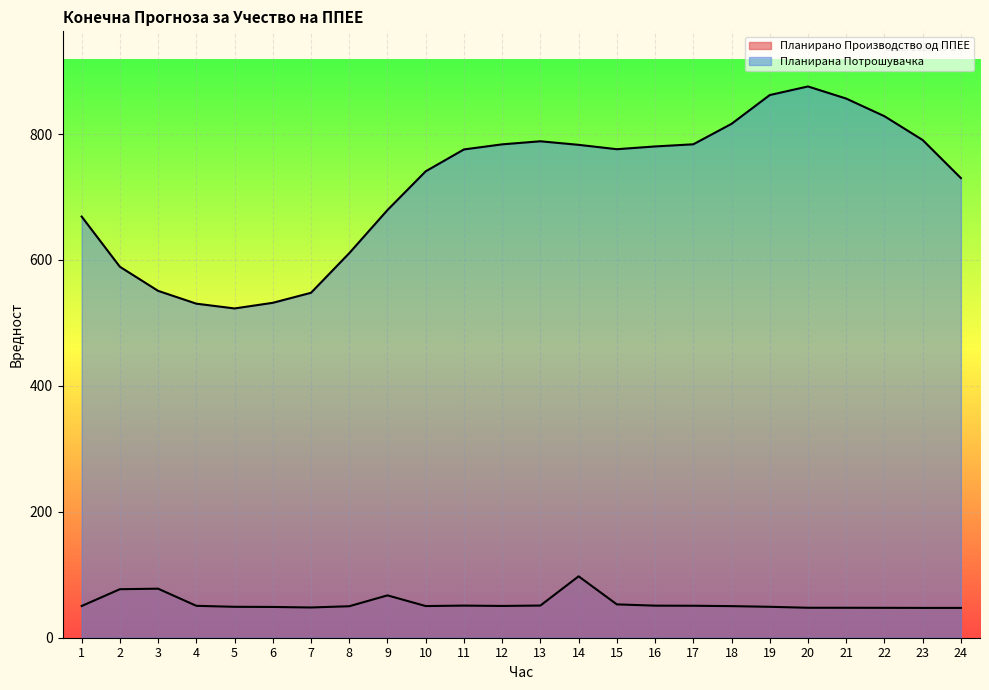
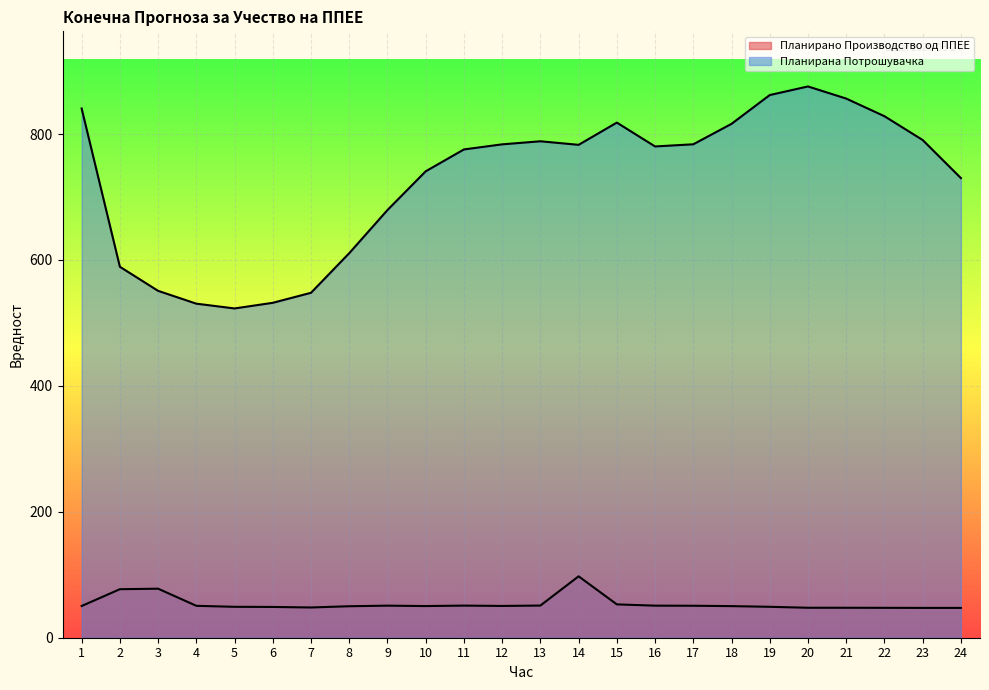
Планирана Потрошувачка, 1: 670 -> 840
Планирано Производство од ППЕЕ, 9: 70 -> 50
Планирана Потрошувачка, 15: 780 -> 820
